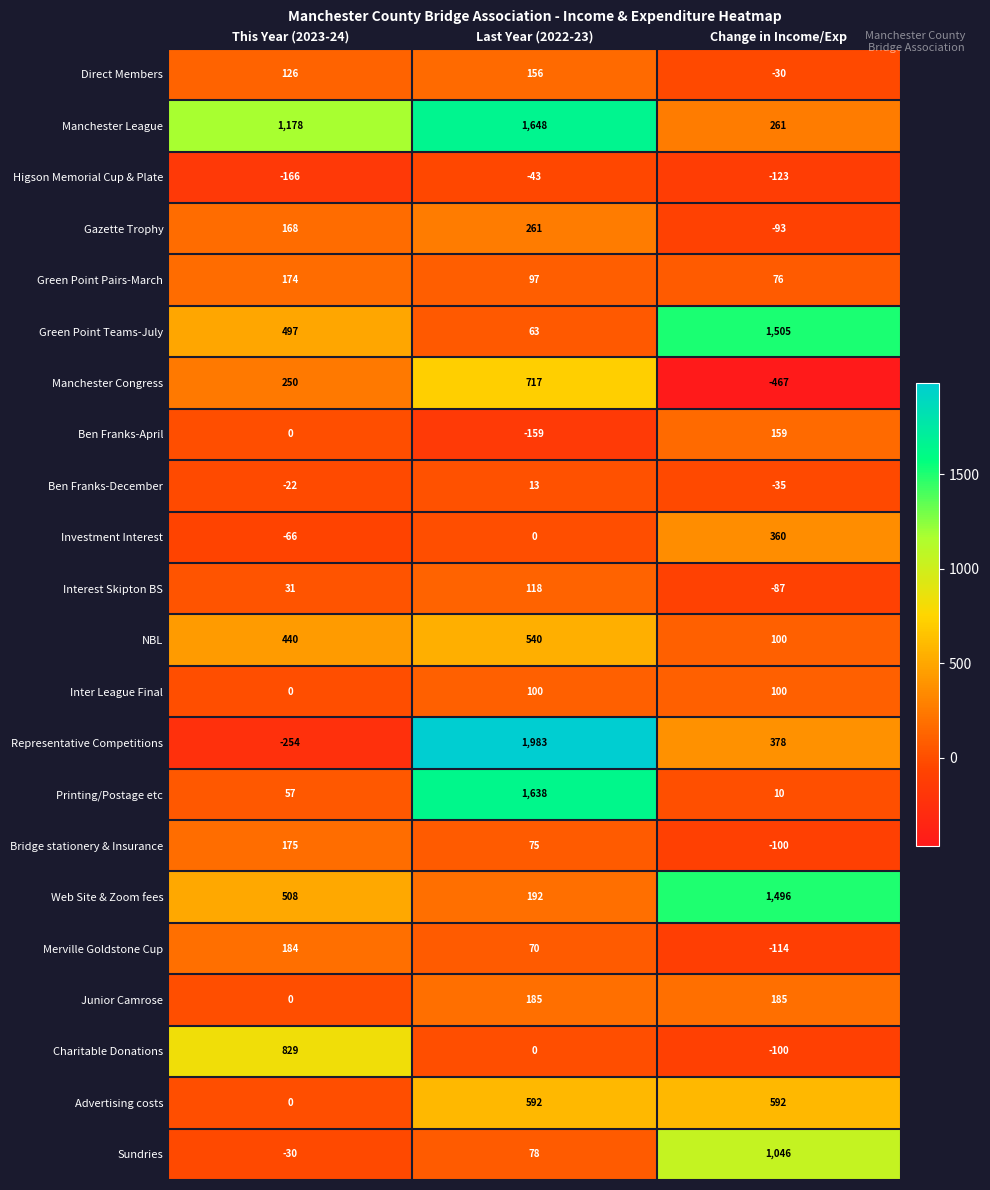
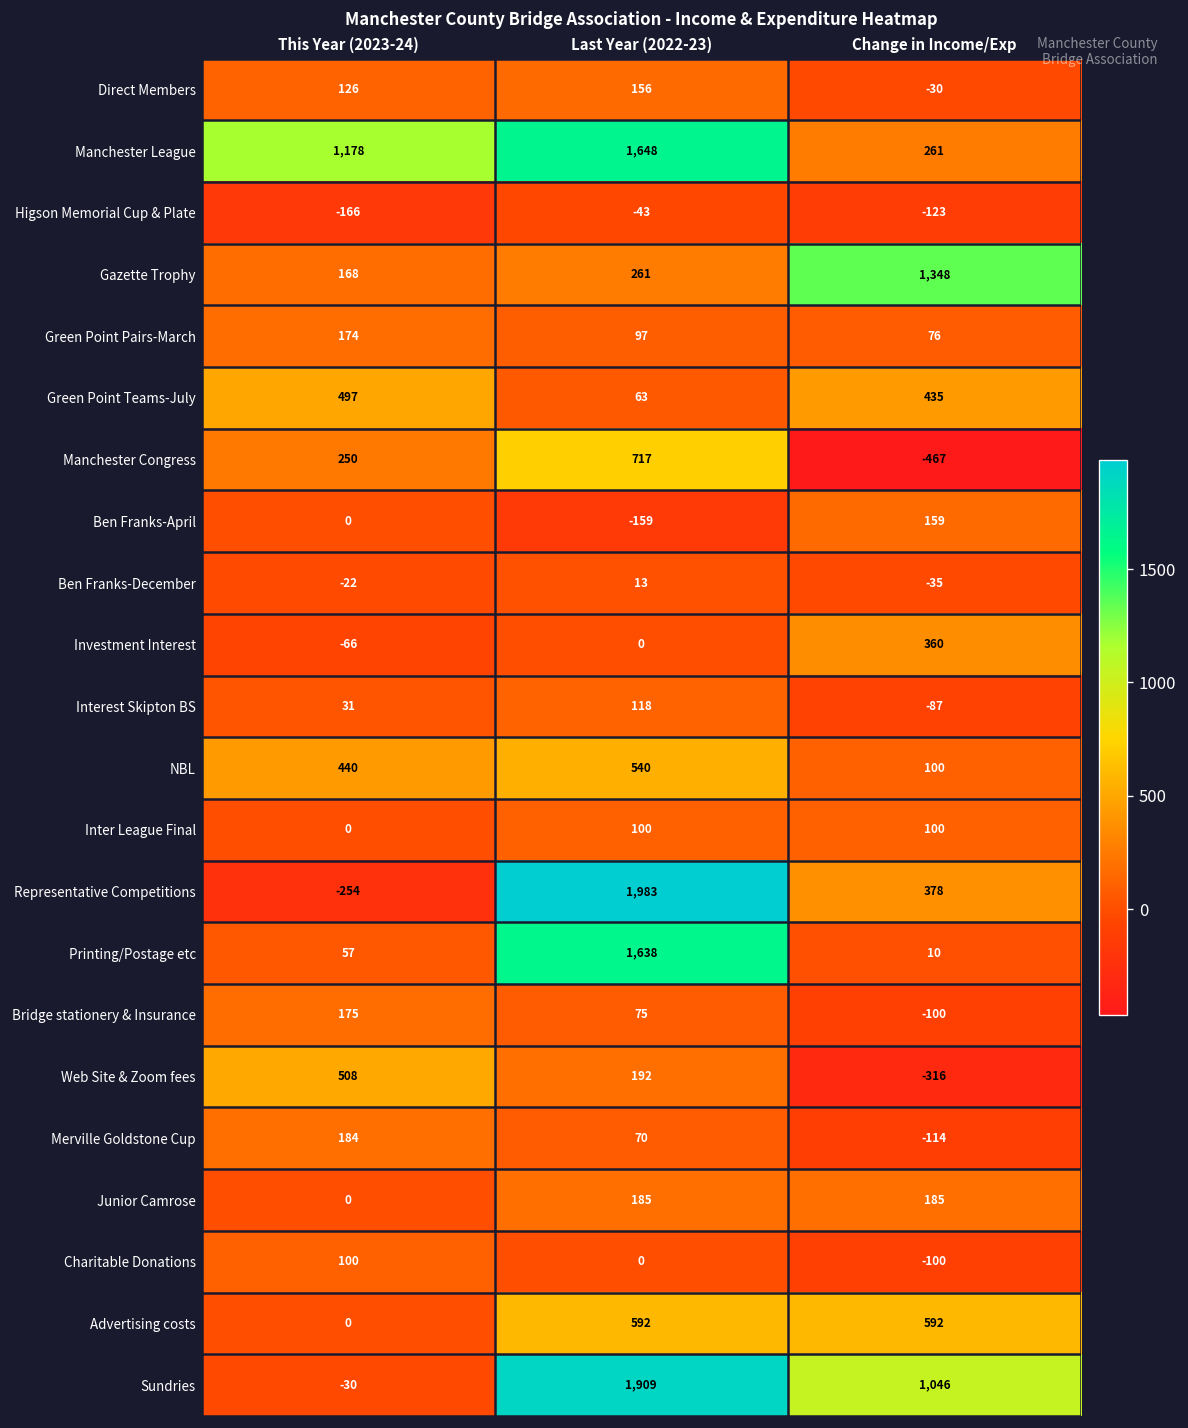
Gazette Trophy, Change in Income/Exp: -93 -> 1,348
Green Point Teams-July, Change in Income/Exp: 1,505 -> 435
Web Site & Zoom fees, Change in Income/Exp: 1,496 -> -316
Charitable Donations, This Year (2023-24): 829 -> 100
Sundries, Last Year (2022-23): 78 -> 1,909
